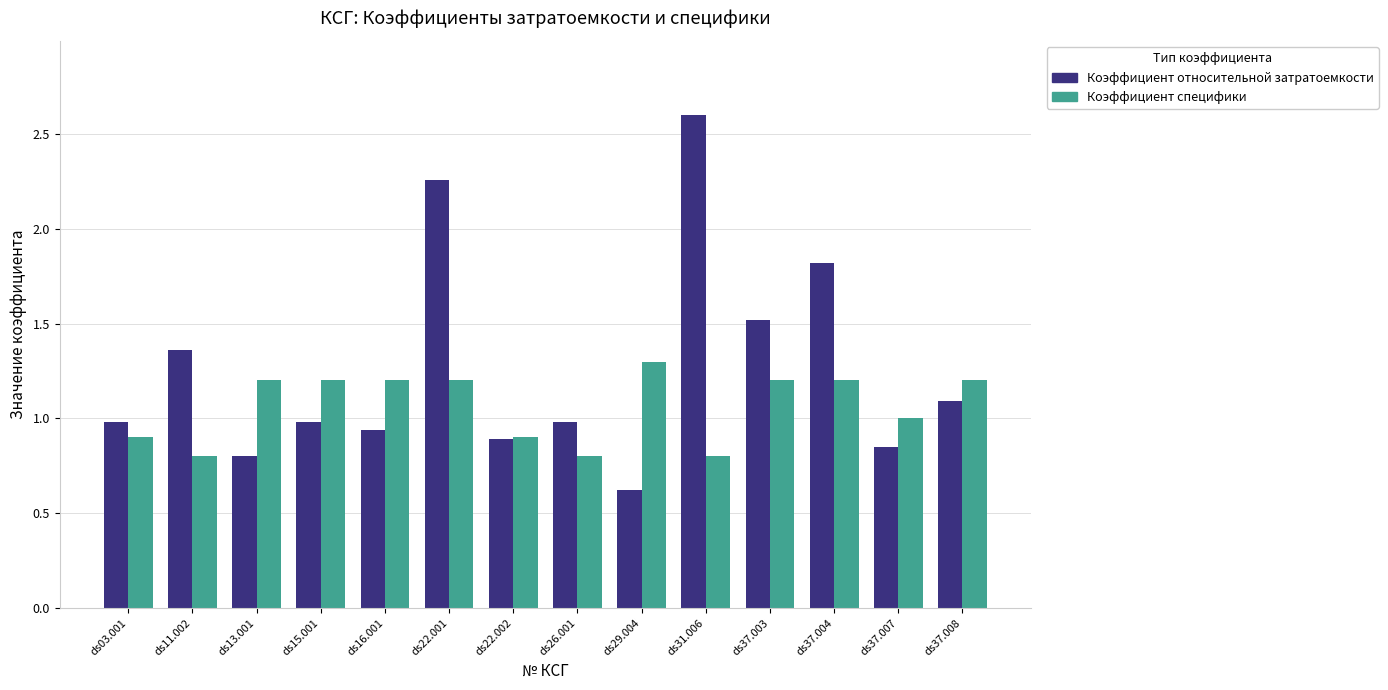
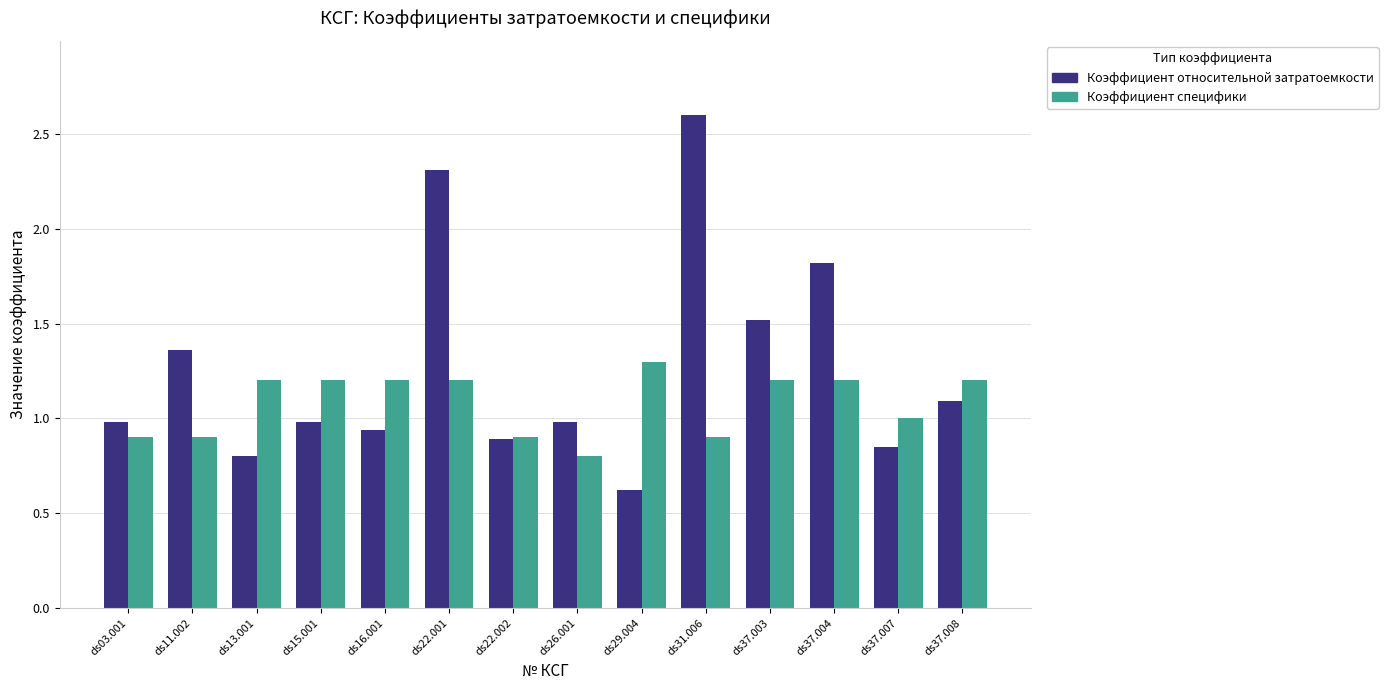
Коэффициент специфики, ds11.002: 0.8 -> 0.9
Коэффициент относительной затратоемкости, ds22.001: 2.26 -> 2.31
Коэффициент специфики, ds31.006: 0.8 -> 0.9
